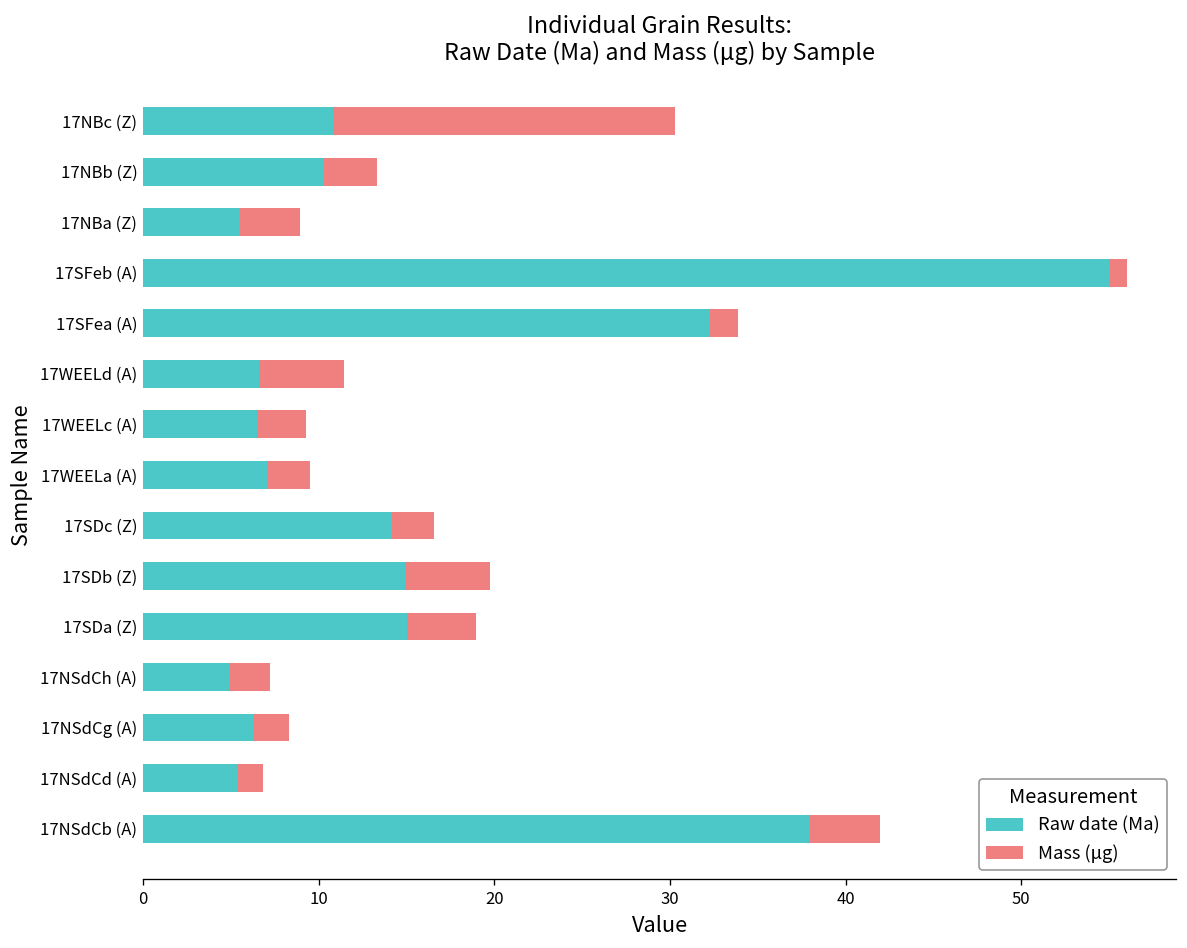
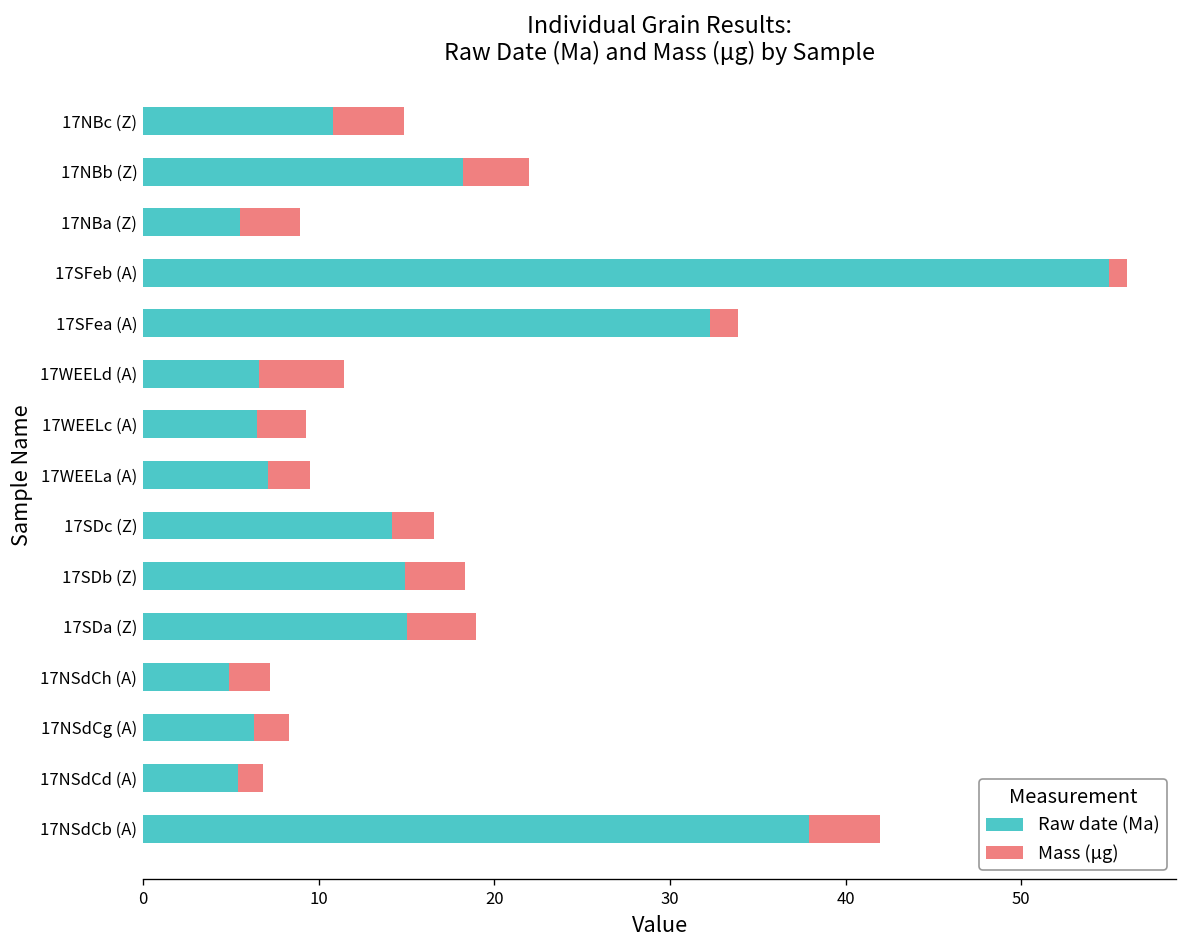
Mass (μg), 17NBc (Z): 19.5 -> 4.1
Raw date (Ma), 17NBb (Z): 10.3 -> 18.2
Mass (μg), 17NBb (Z): 3.0 -> 3.8
Mass (μg), 17SDb (Z): 4.8 -> 3.4
